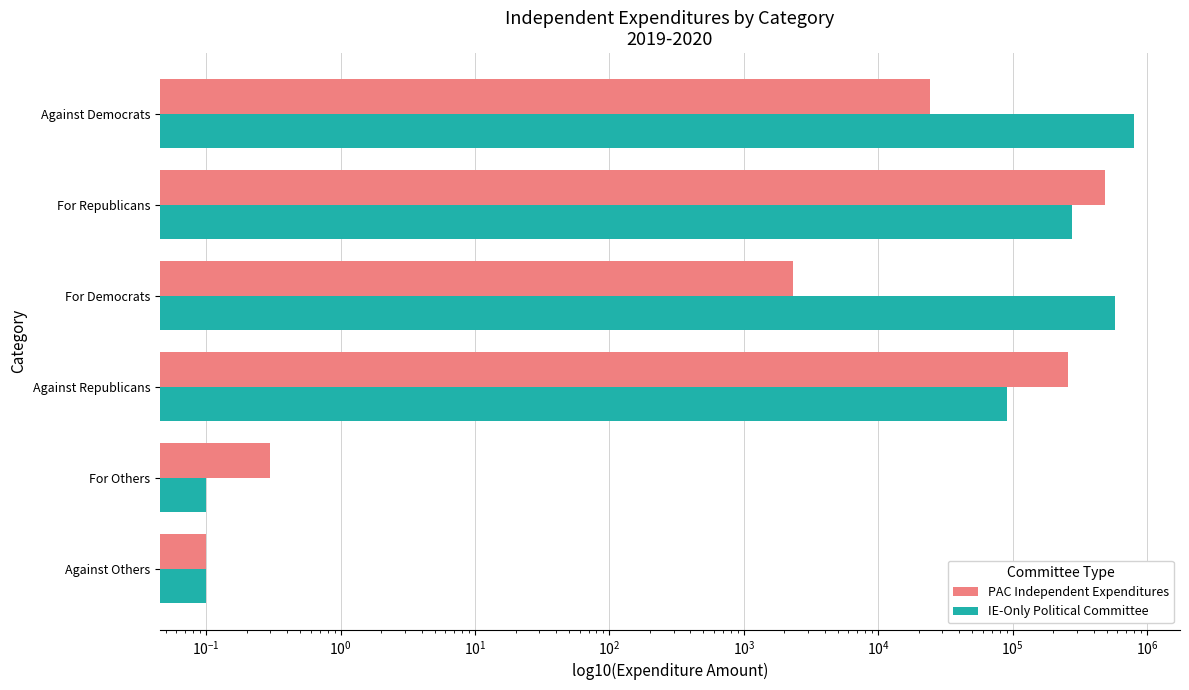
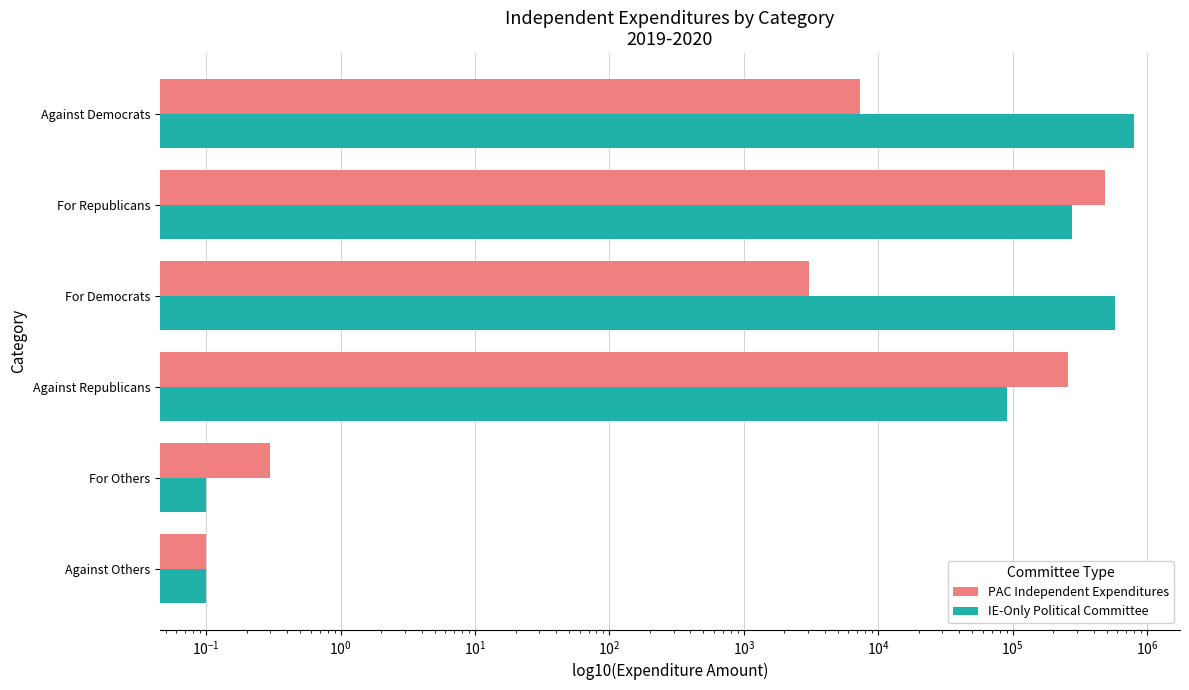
PAC Independent Expenditures, Against Democrats: 24000 -> 7000
PAC Independent Expenditures, For Democrats: 2300 -> 3000
